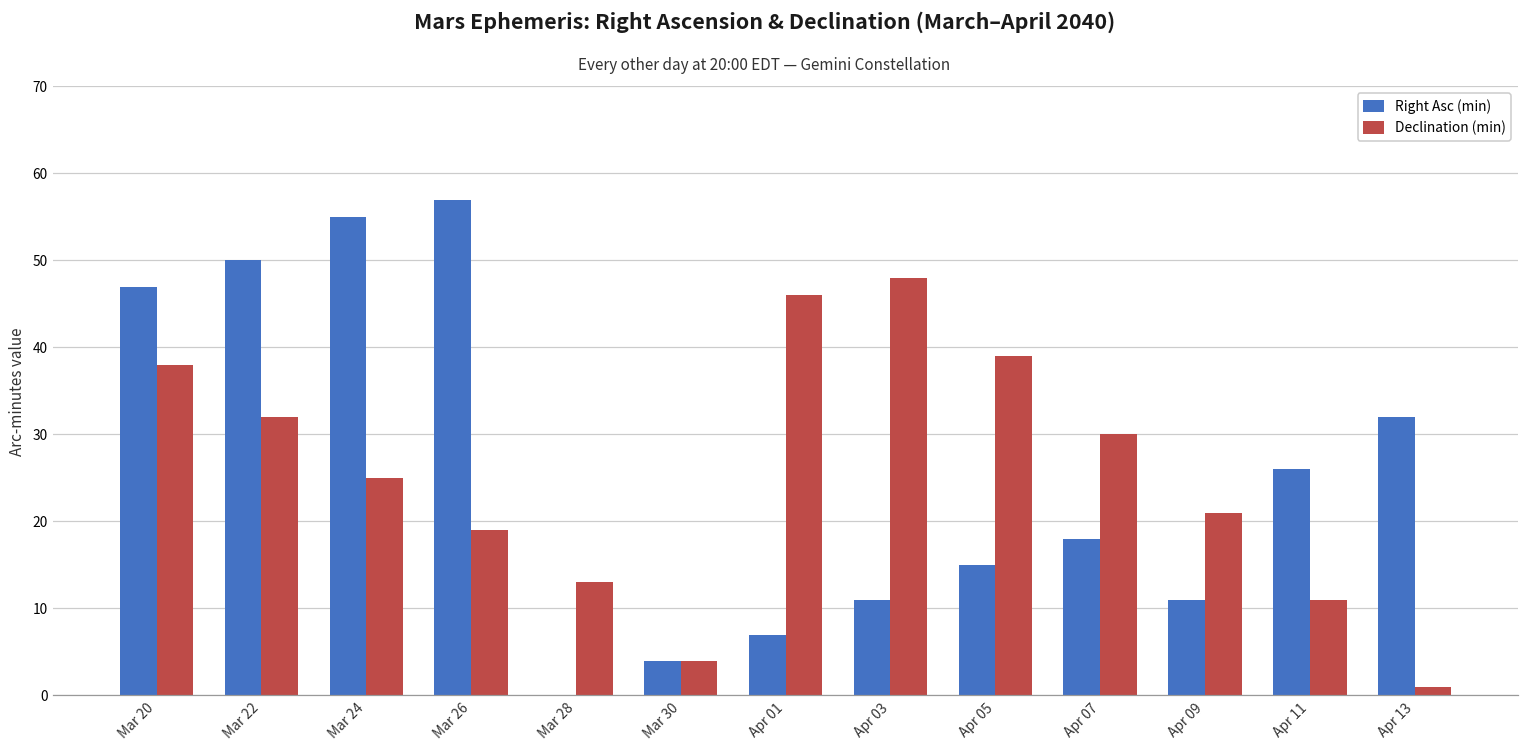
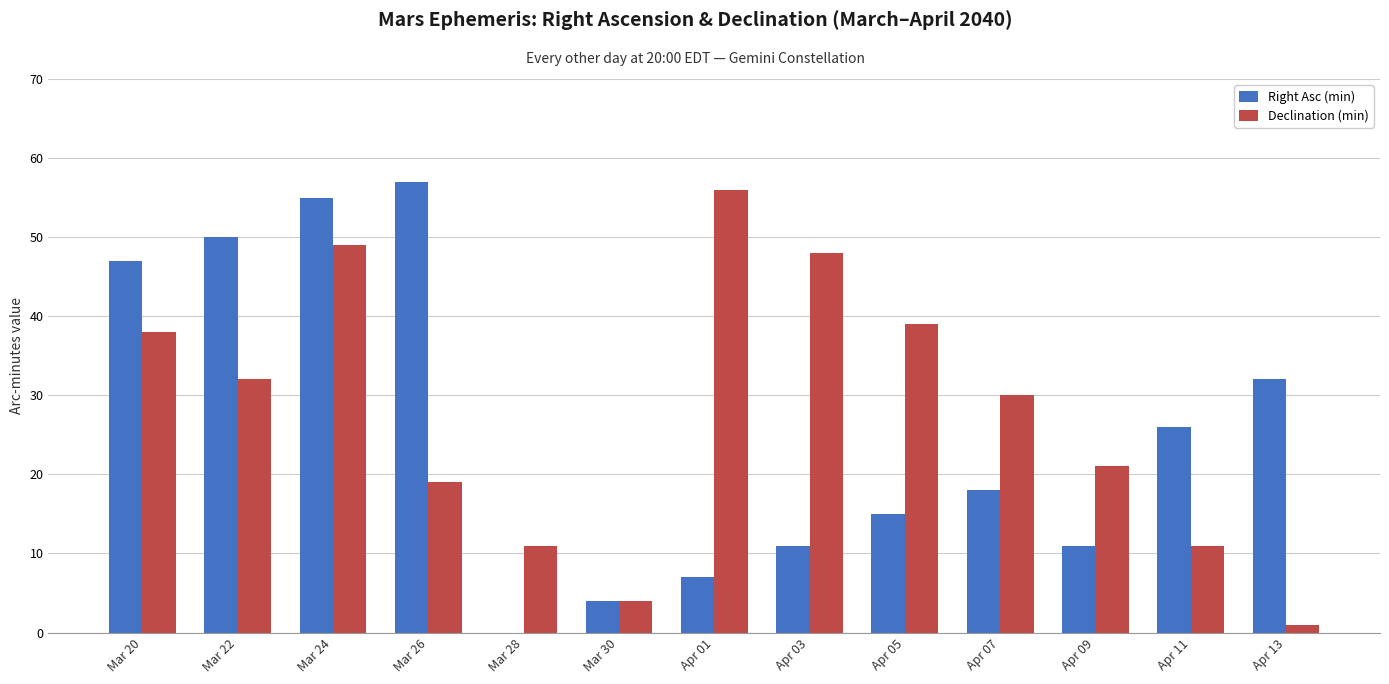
Declination (min), Mar 24: 25 -> 49
Declination (min), Mar 28: 13 -> 11
Declination (min), Apr 01: 46 -> 56
